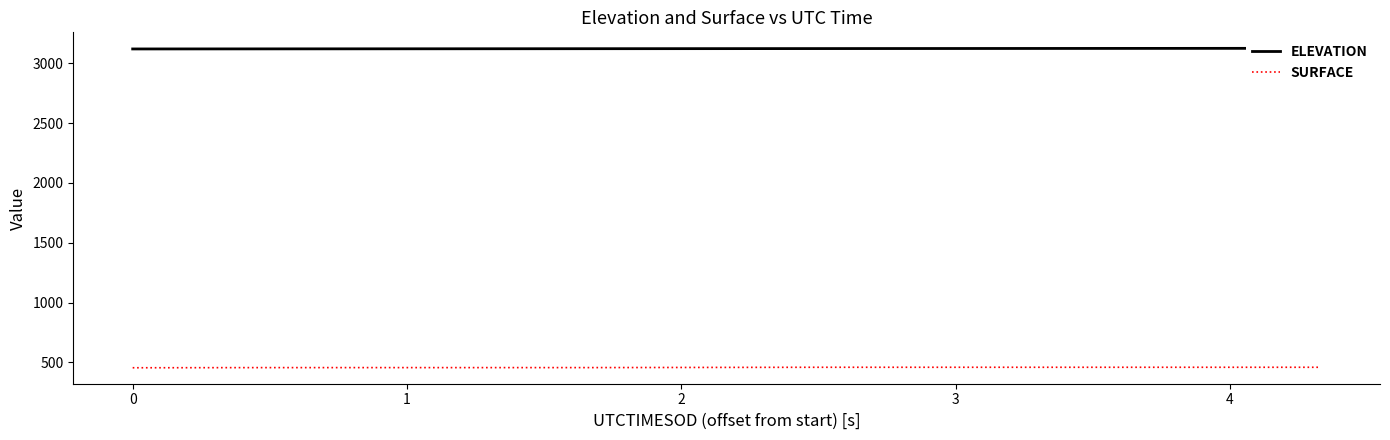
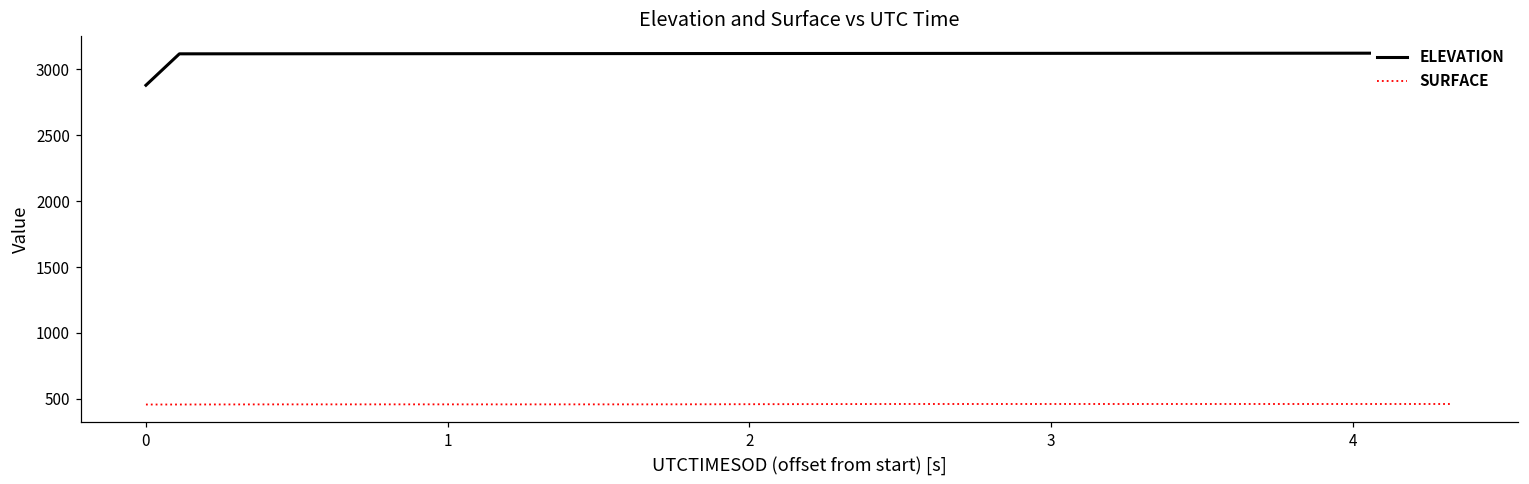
ELEVATION, 0: 3120 -> 2880
